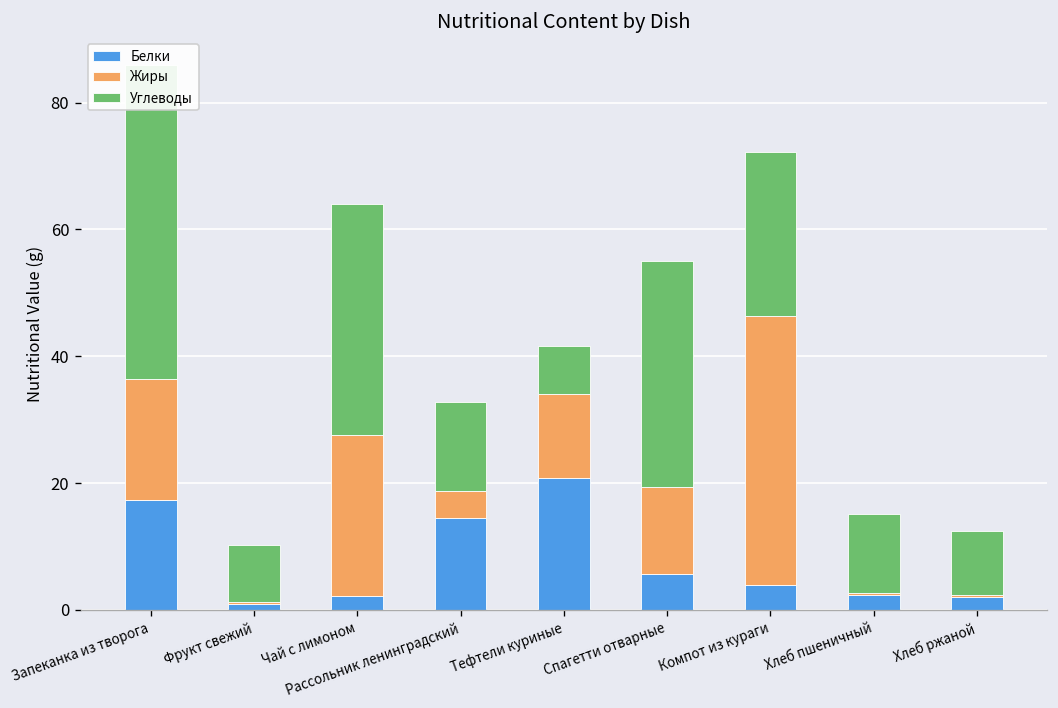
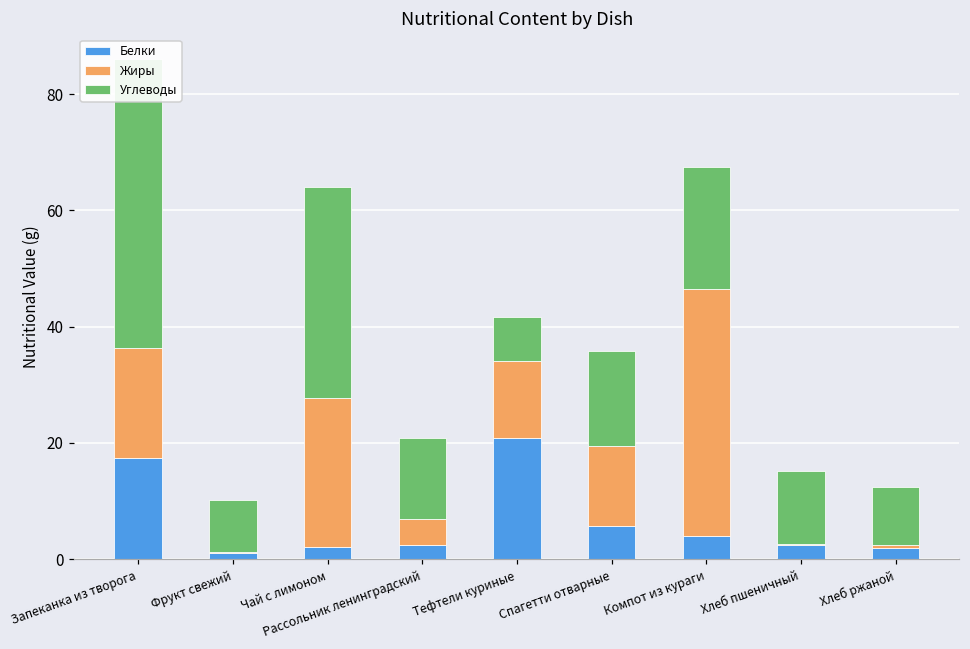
Белки, Рассольник ленинградский: 14 -> 2
Углеводы, Спагетти отварные: 36 -> 16
Углеводы, Компот из кураги: 26 -> 21
